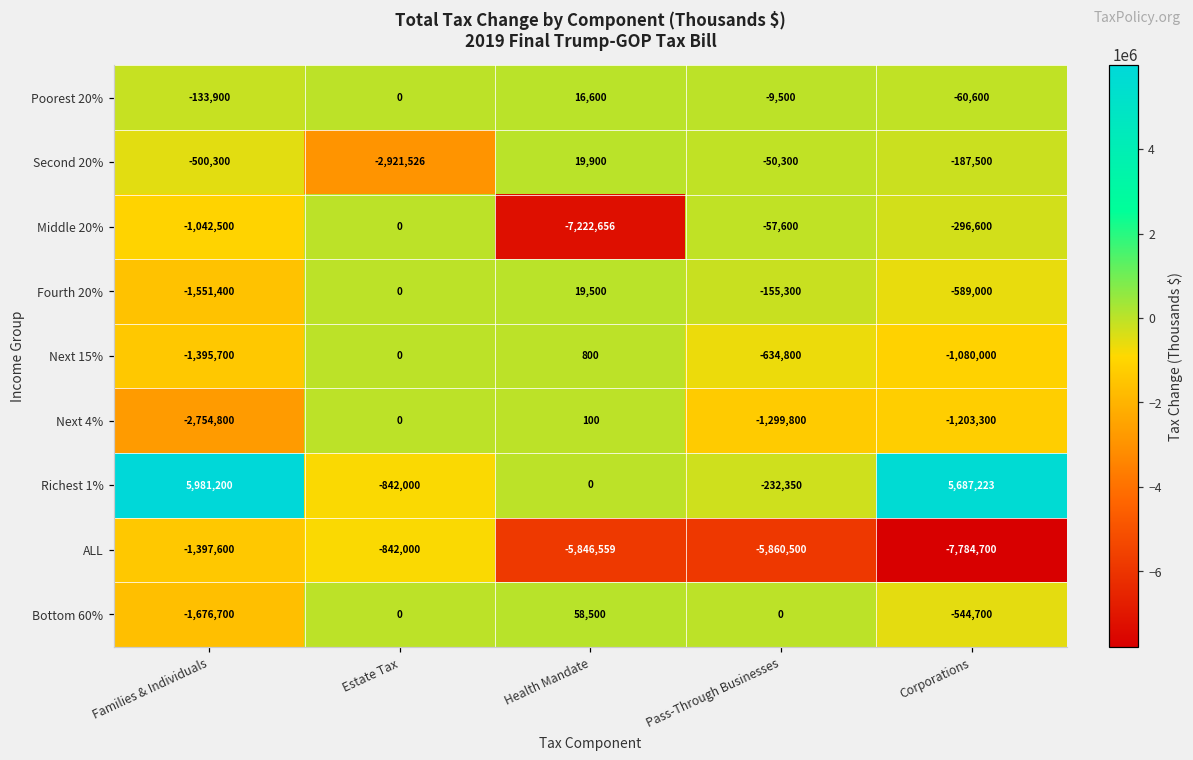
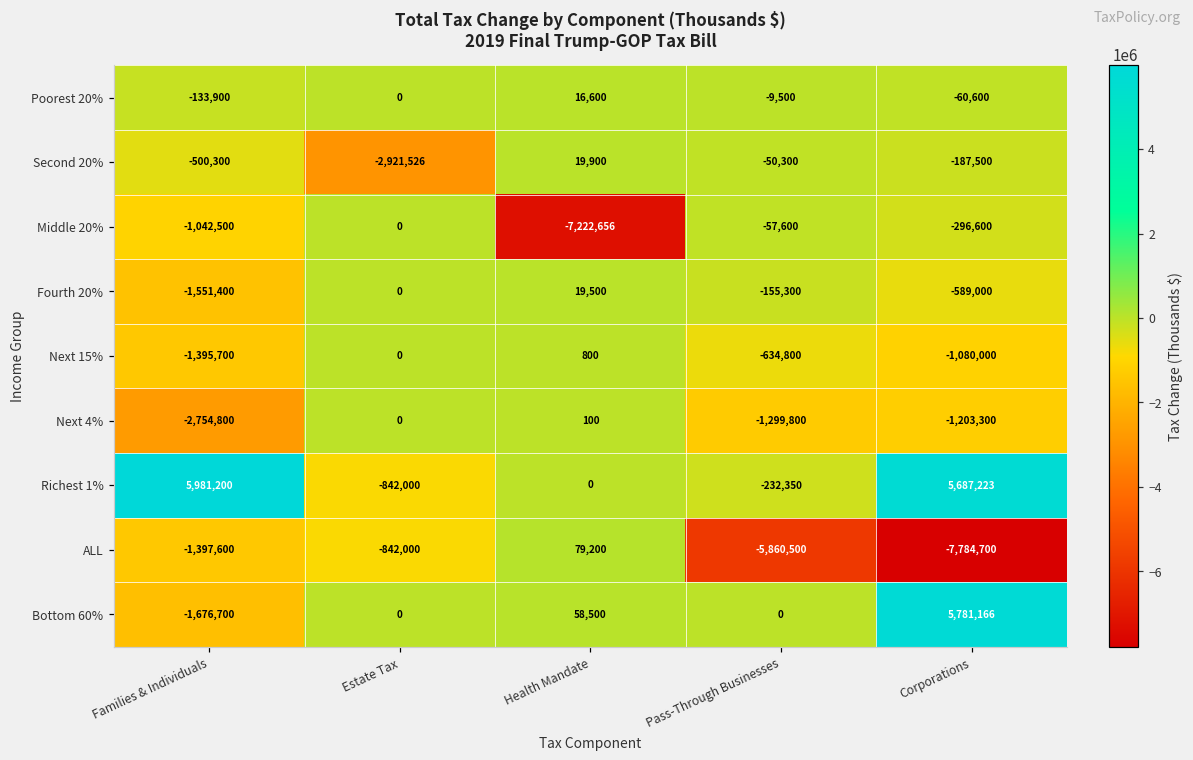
ALL, Health Mandate: -5,846,559 -> 79,200
Bottom 60%, Corporations: -544,700 -> 5,781,166
